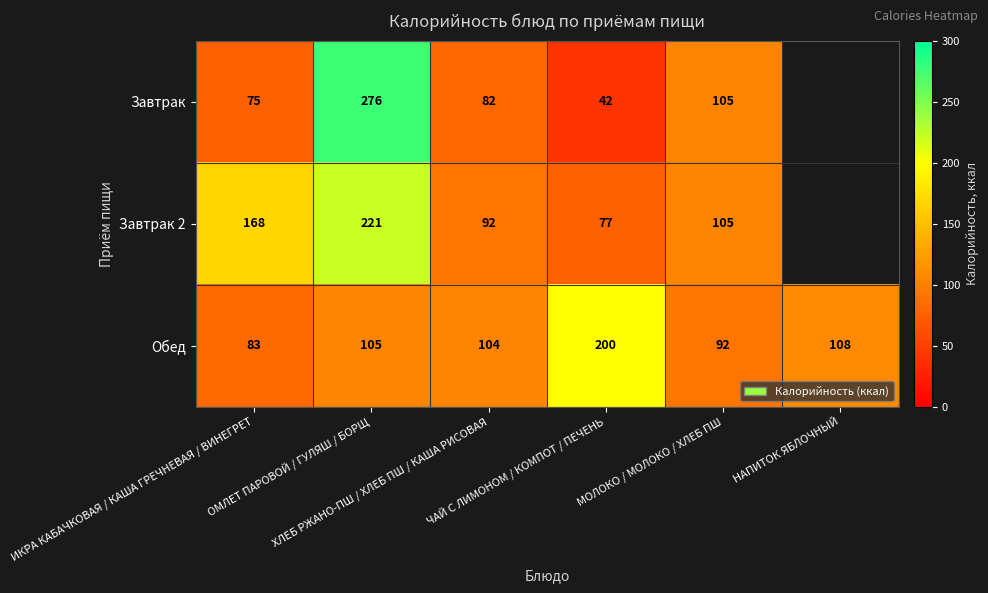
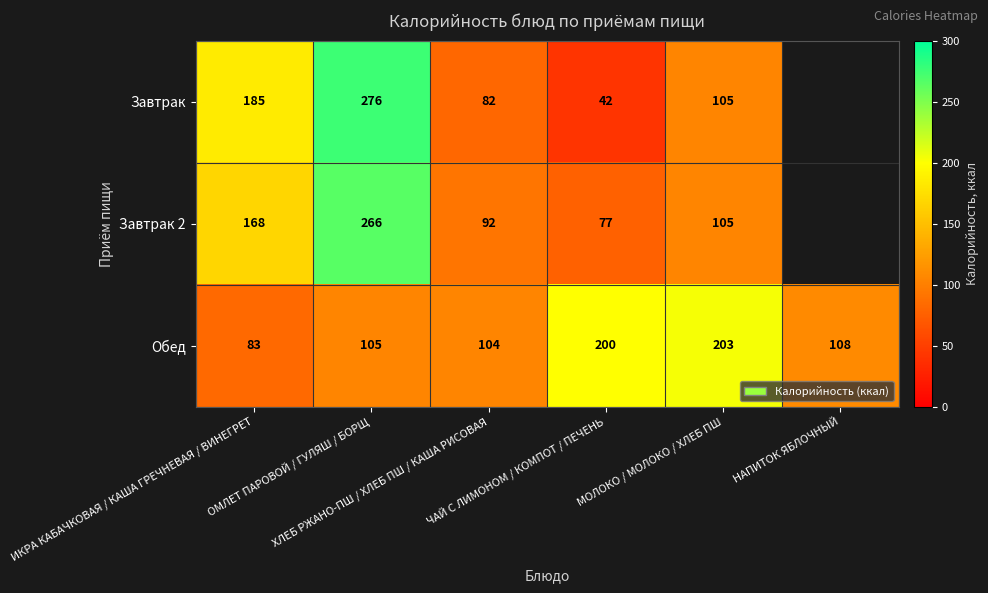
Завтрак, ИКРА КАБАЧКОВАЯ / КАША ГРЕЧНЕВАЯ / ВИНЕГРЕТ: 75 -> 185
Завтрак 2, ОМЛЕТ ПАРОВОЙ / ГУЛЯШ / БОРЩ: 221 -> 266
Обед, МОЛОКО / МОЛОКО / ХЛЕБ ПШ: 92 -> 203
